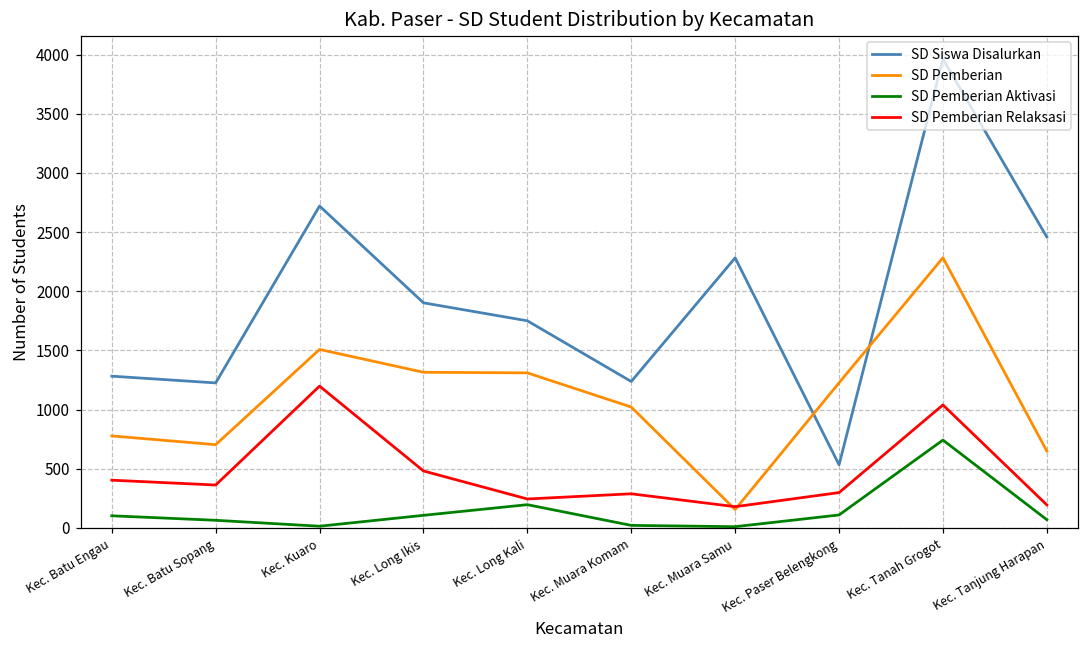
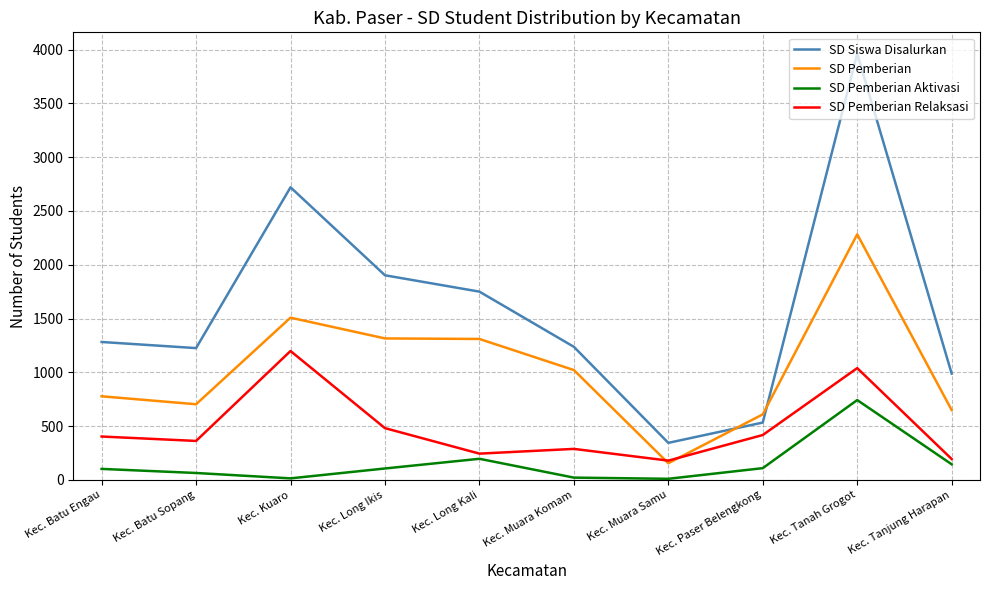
SD Siswa Disalurkan, Kec. Muara Samu: 2280 -> 340
SD Pemberian, Kec. Paser Belengkong: 1230 -> 610
SD Pemberian Relaksasi, Kec. Paser Belengkong: 300 -> 420
SD Siswa Disalurkan, Kec. Tanjung Harapan: 2460 -> 990
SD Pemberian Aktivasi, Kec. Tanjung Harapan: 70 -> 150
